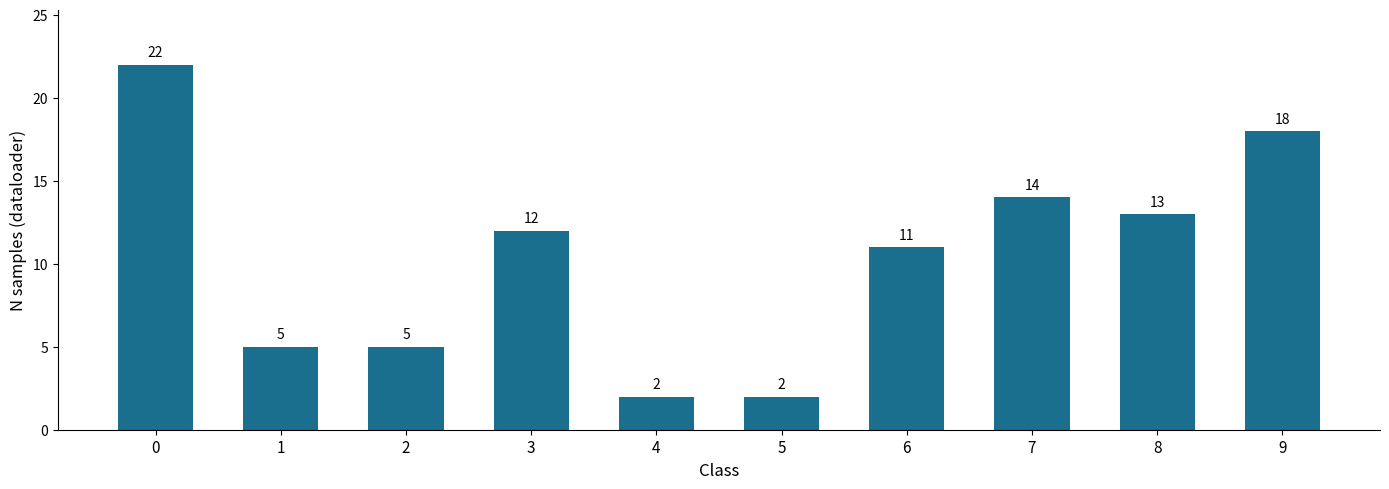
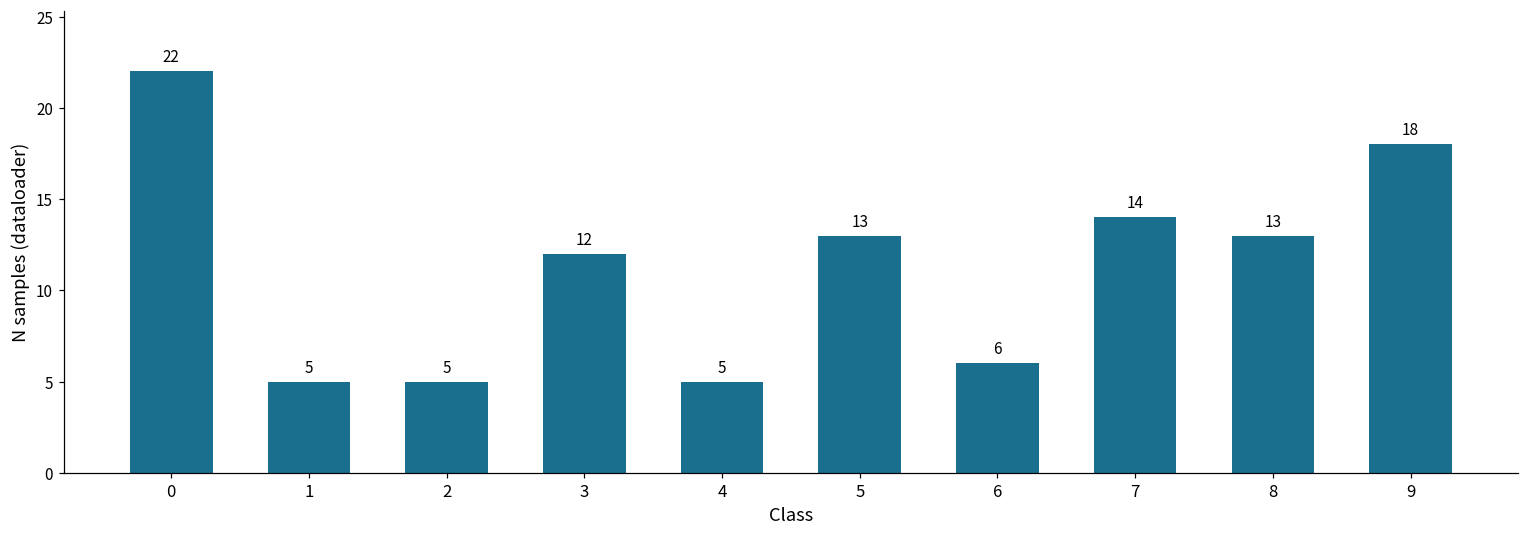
4: 2 -> 5
5: 2 -> 13
6: 11 -> 6
